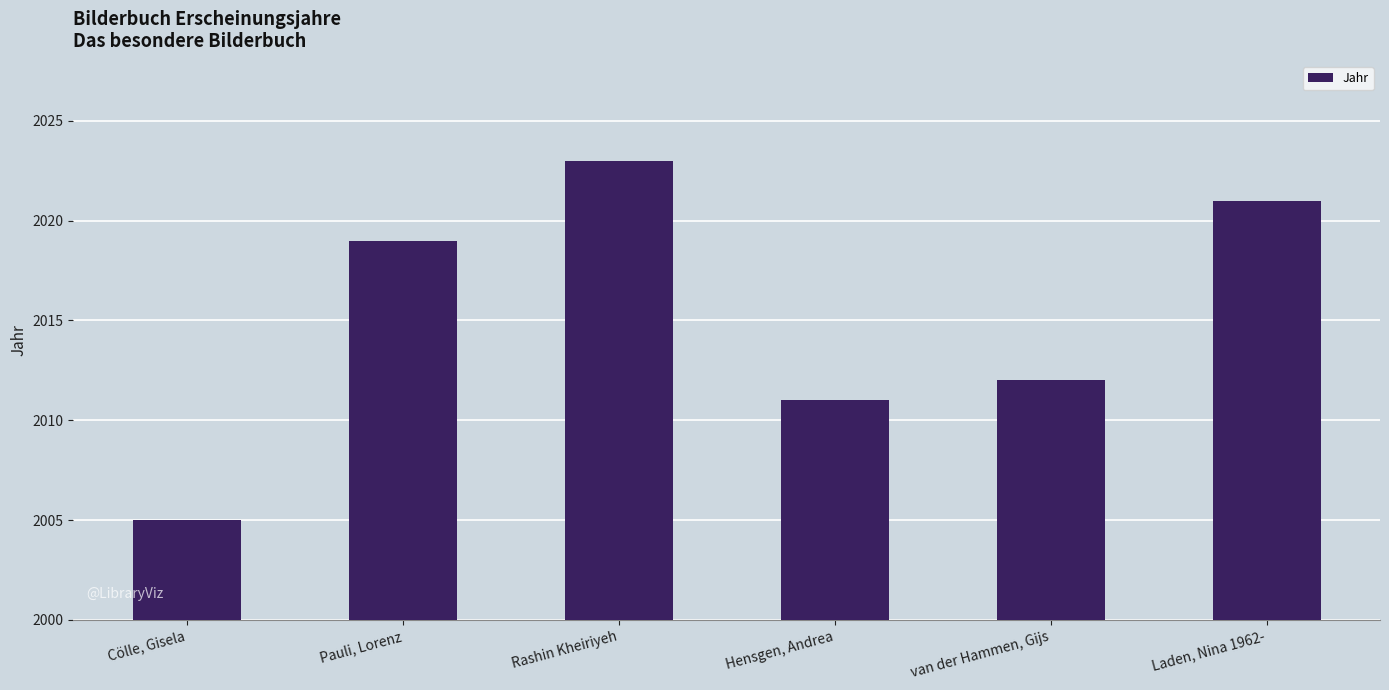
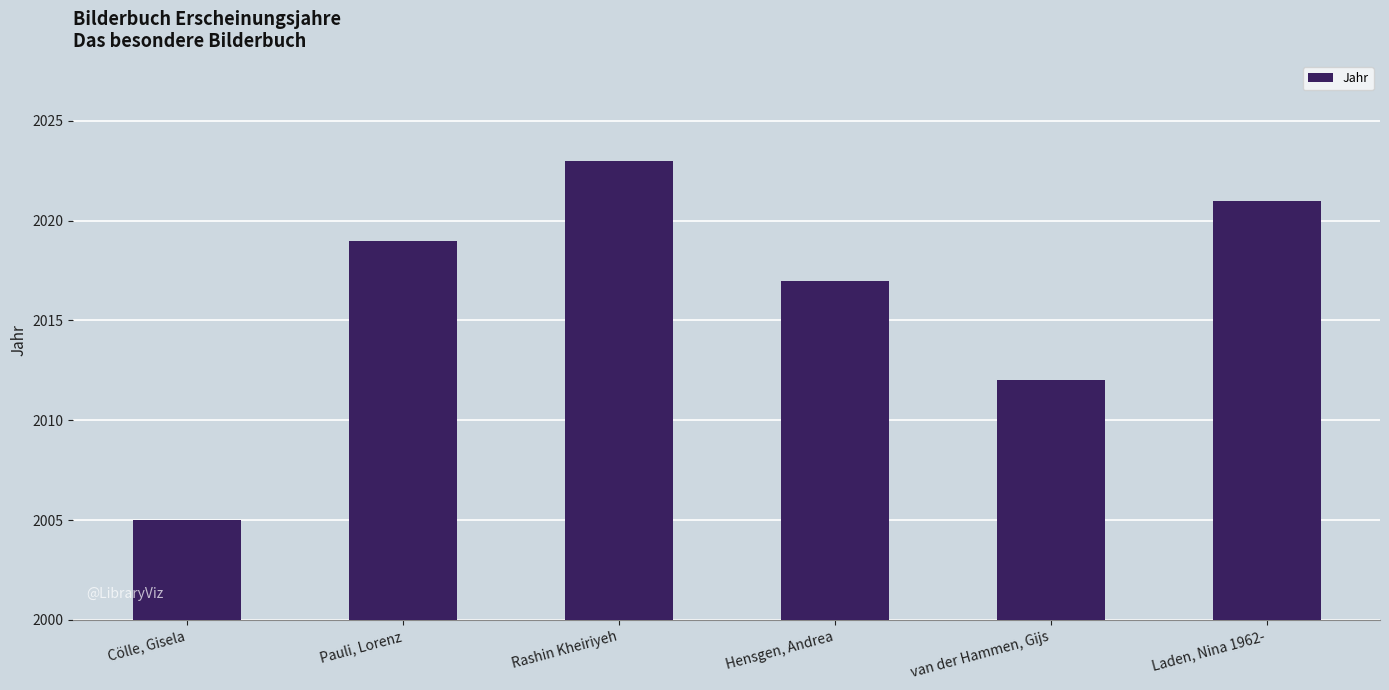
Hensgen, Andrea: 2011 -> 2017
